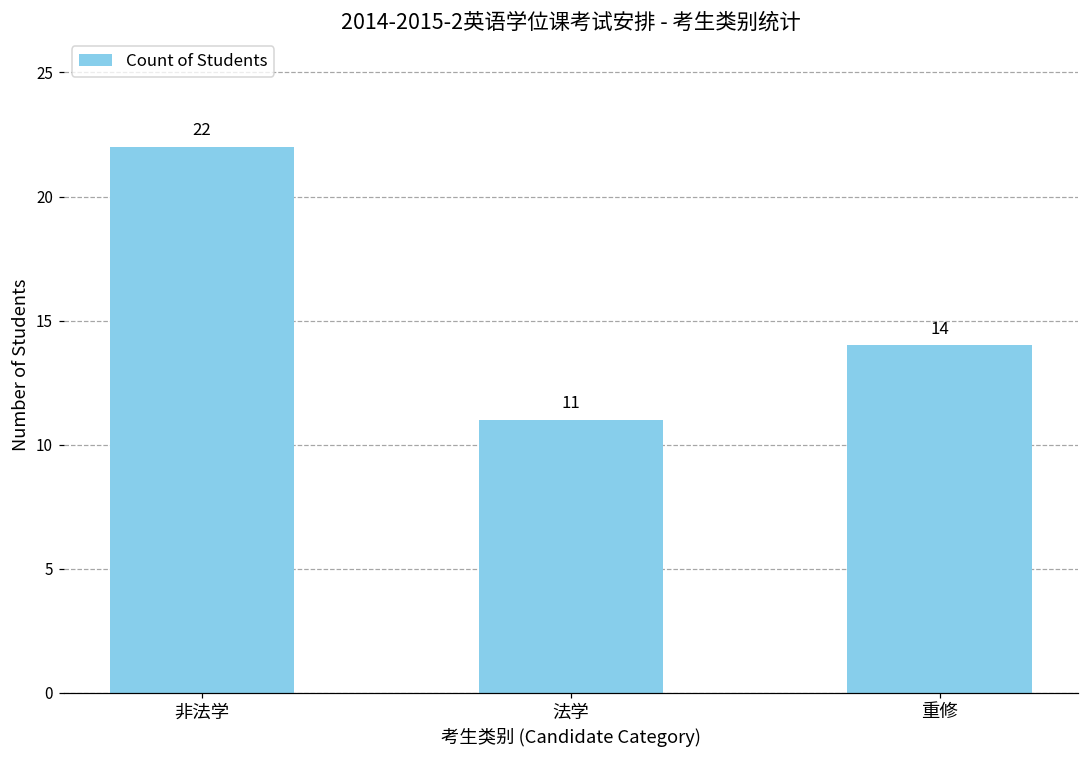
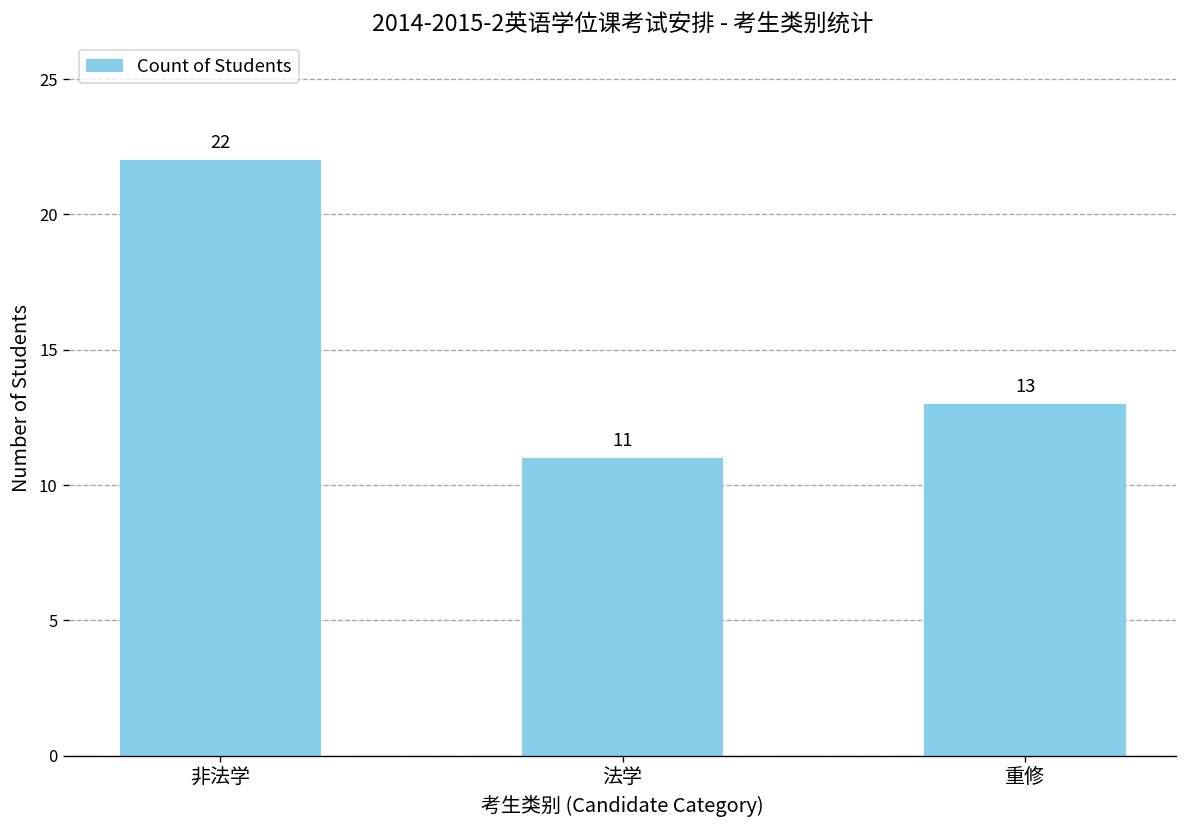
重修: 14 -> 13
